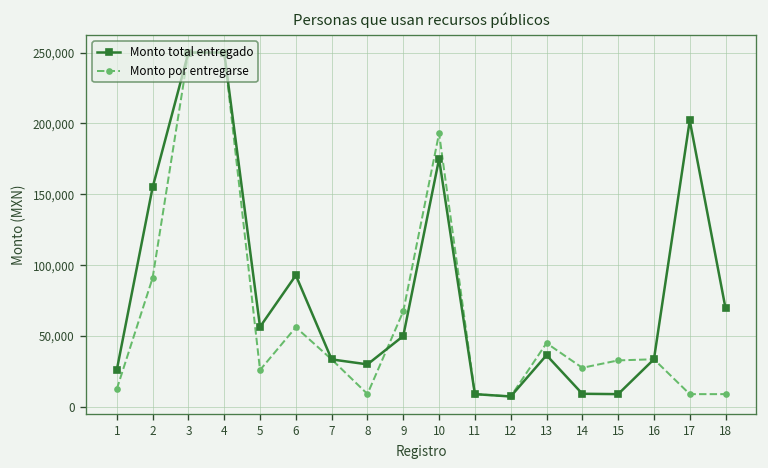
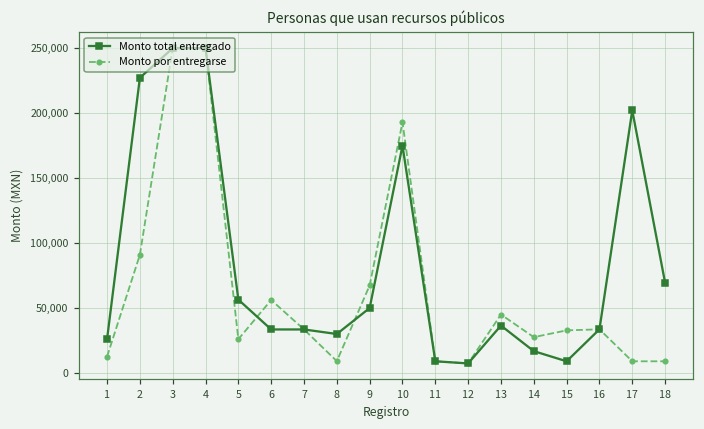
Monto total entregado, 2: 155,000 -> 227,000
Monto total entregado, 6: 93,000 -> 34,000
Monto total entregado, 14: 9,000 -> 17,000
